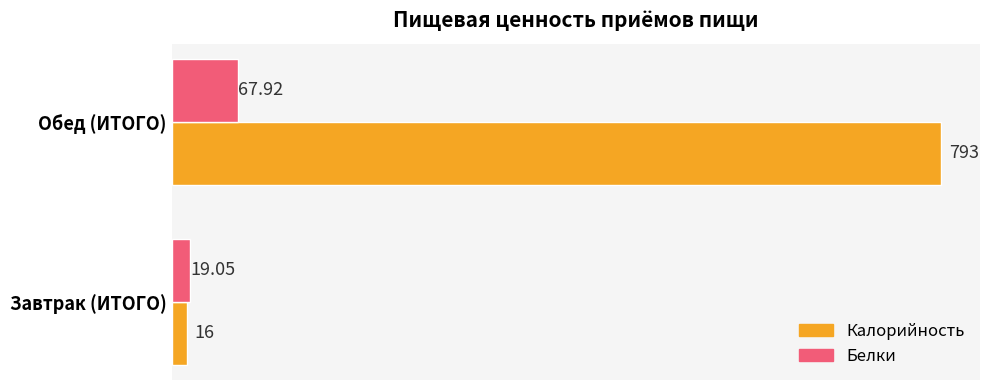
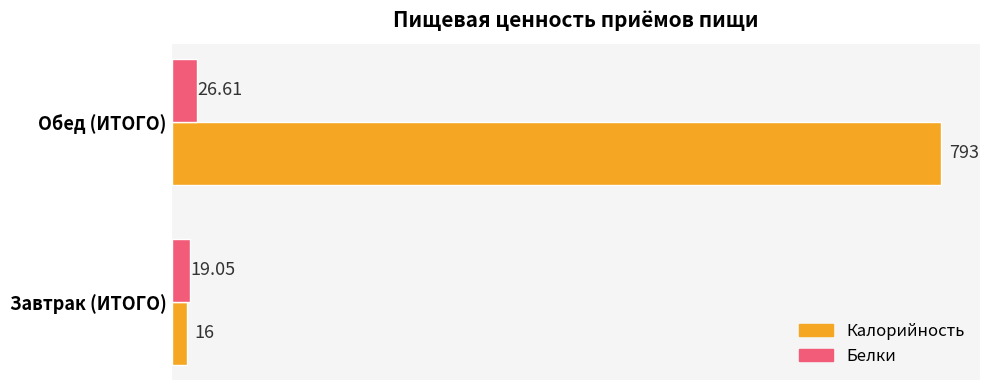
Белки, Обед (ИТОГО): 67.92 -> 26.61
